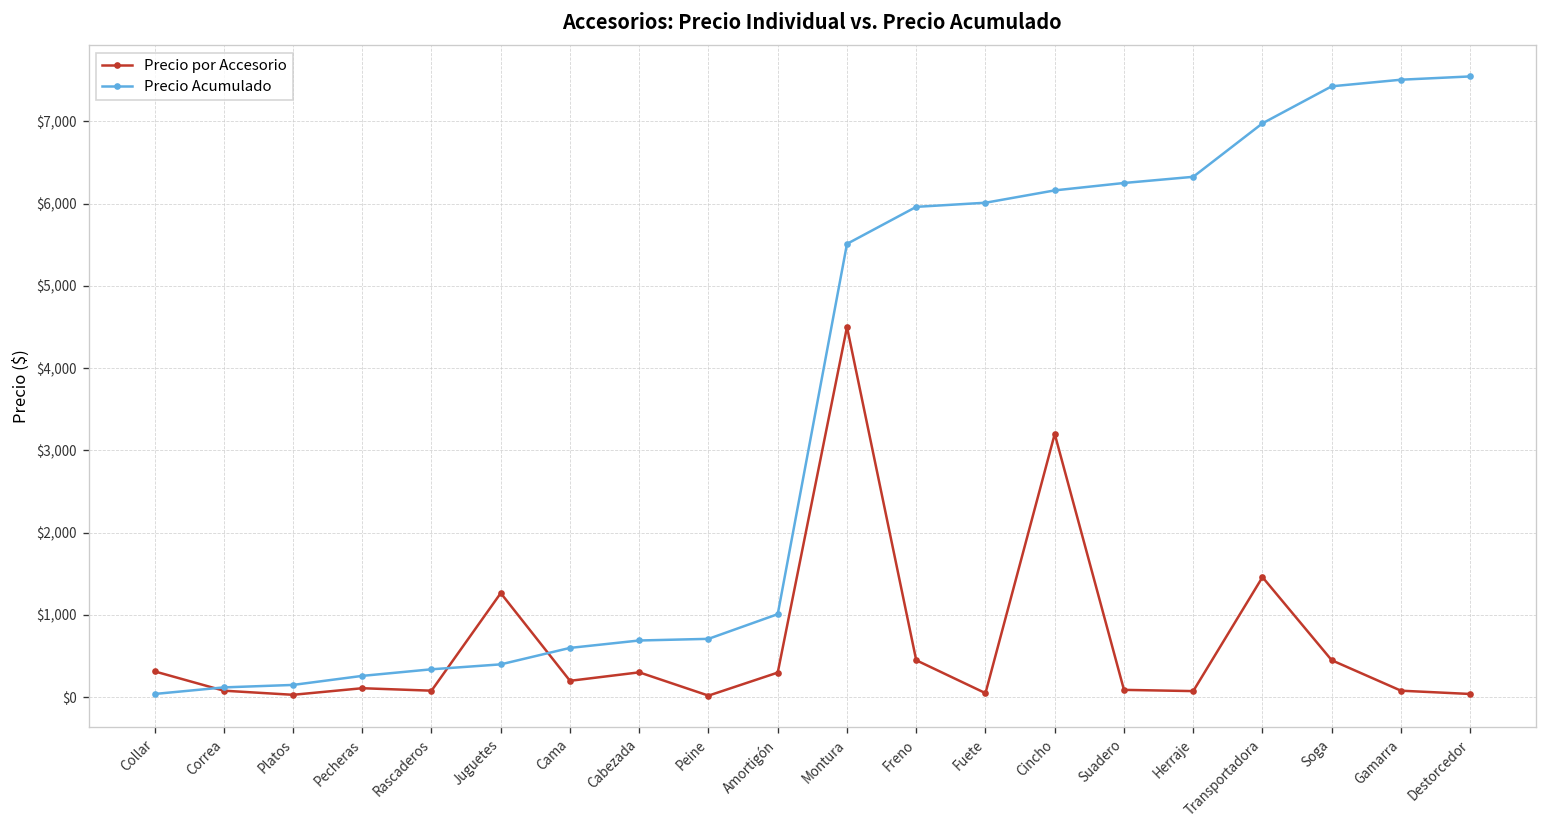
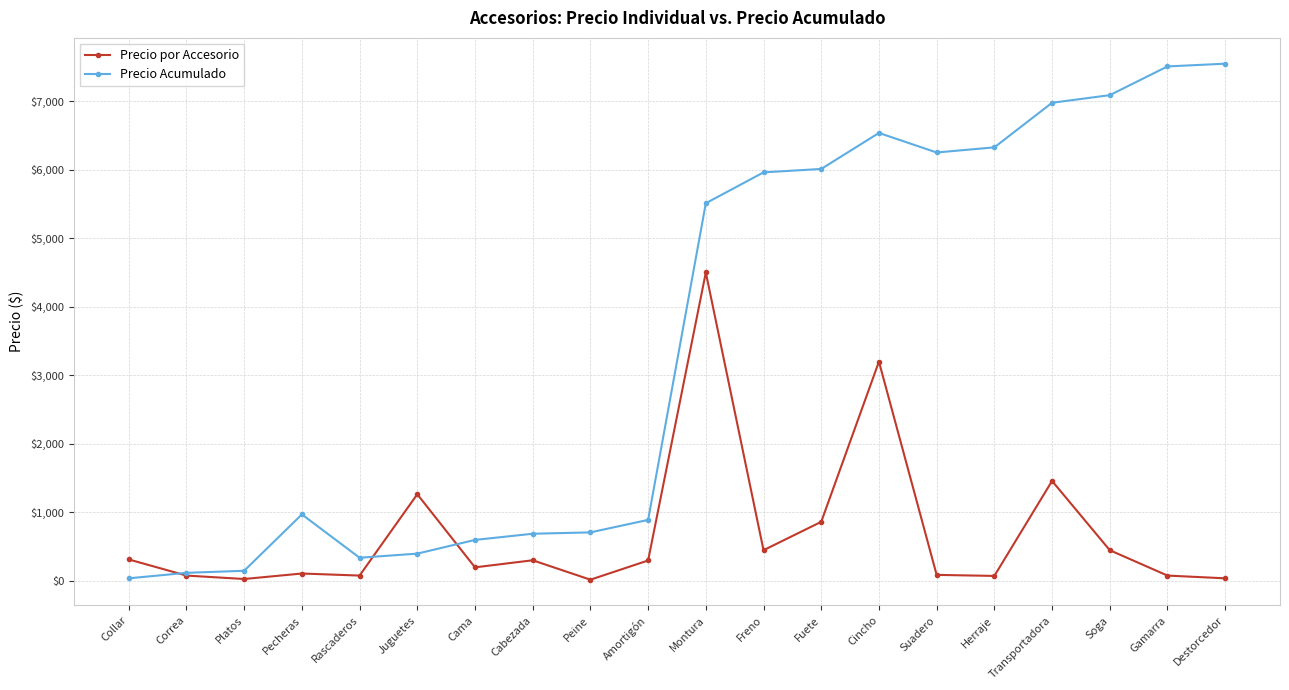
Precio Acumulado, Pecheras: $300 -> $1,000
Precio Acumulado, Amortigón: $1,000 -> $900
Precio por Accesorio, Fuete: $100 -> $900
Precio Acumulado, Cincho: $6,200 -> $6,500
Precio Acumulado, Soga: $7,400 -> $7,100
